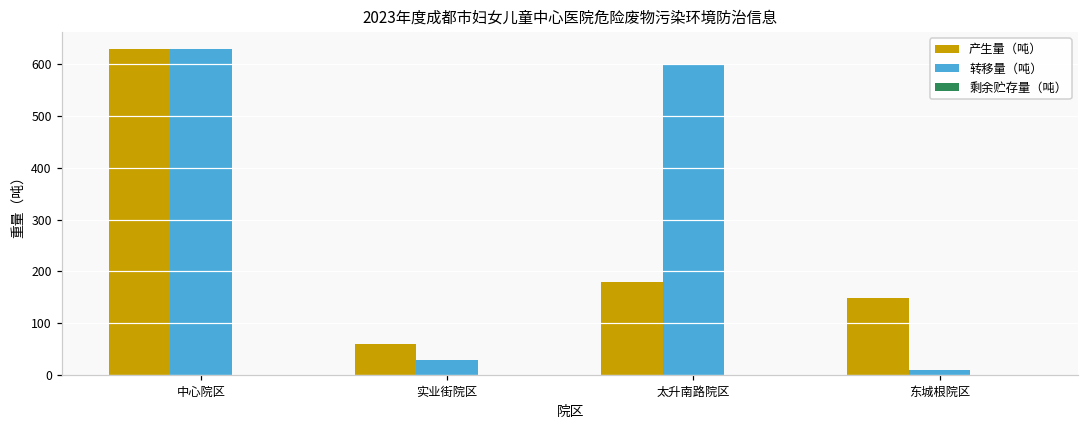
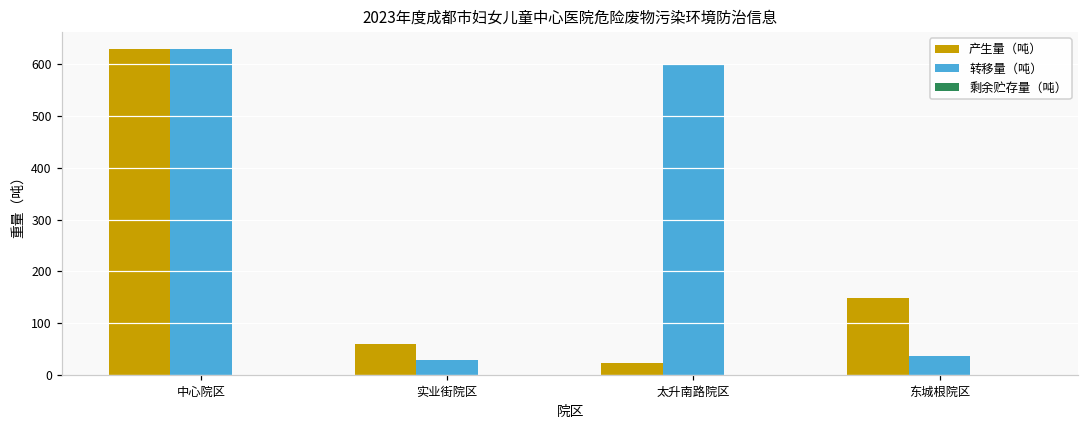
产生量（吨）, 太升南路院区: 180 -> 20
转移量（吨）, 东城根院区: 10 -> 40
